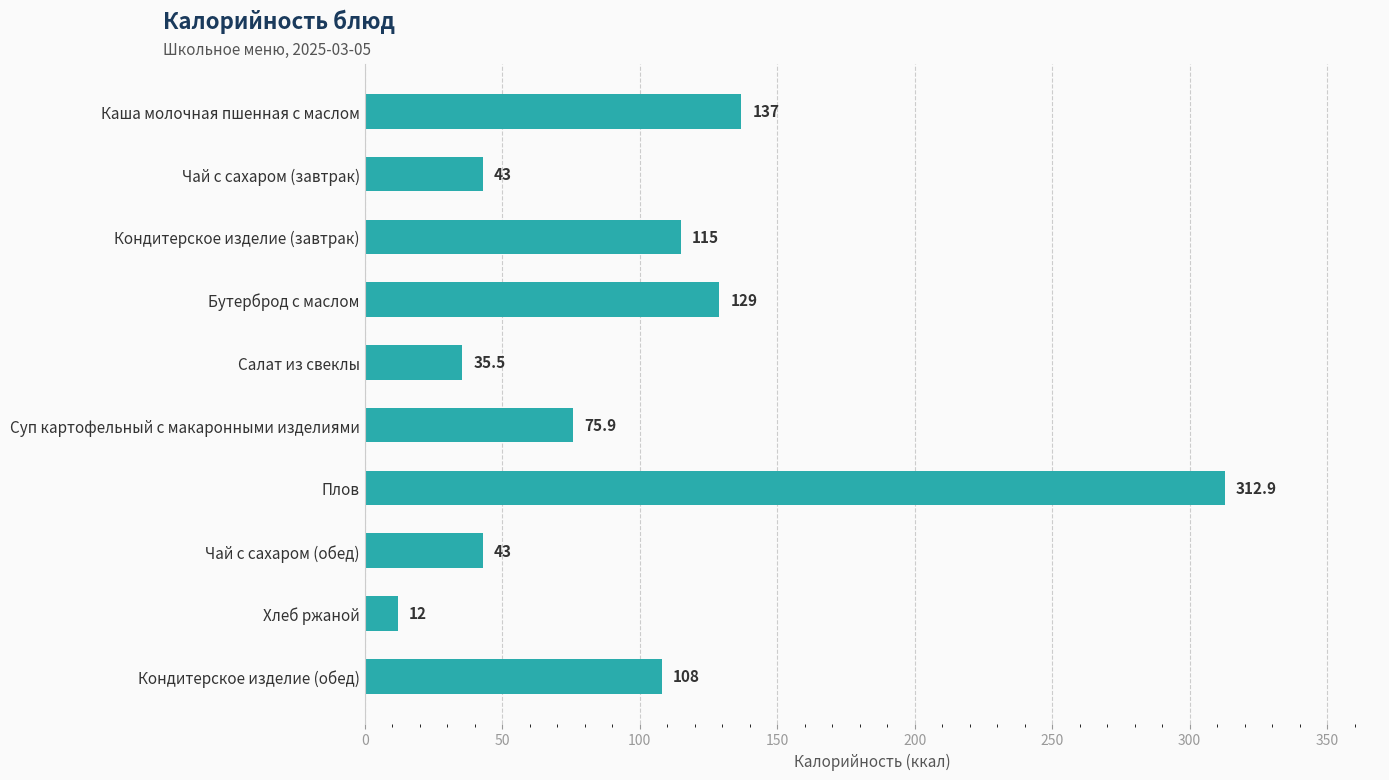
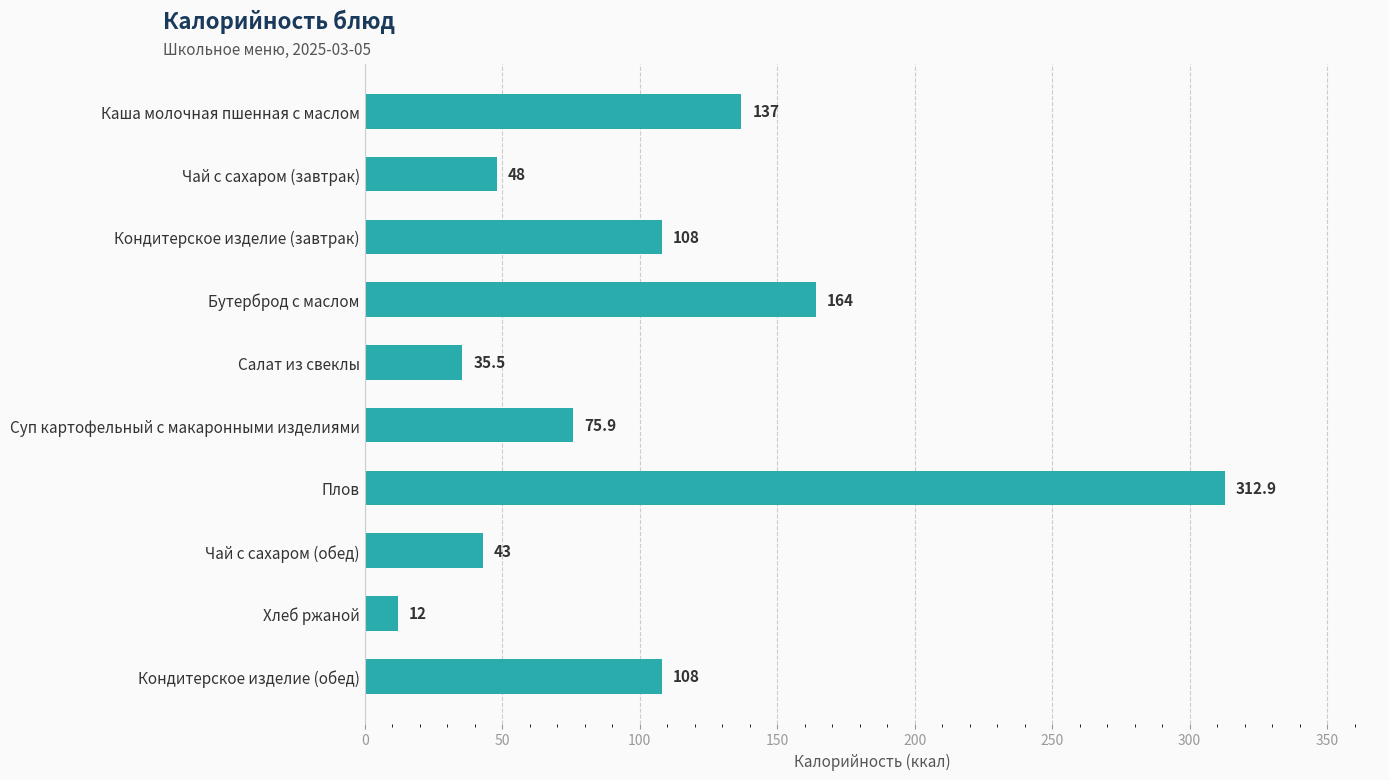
Чай с сахаром (завтрак): 43 -> 48
Кондитерское изделие (завтрак): 115 -> 108
Бутерброд с маслом: 129 -> 164
